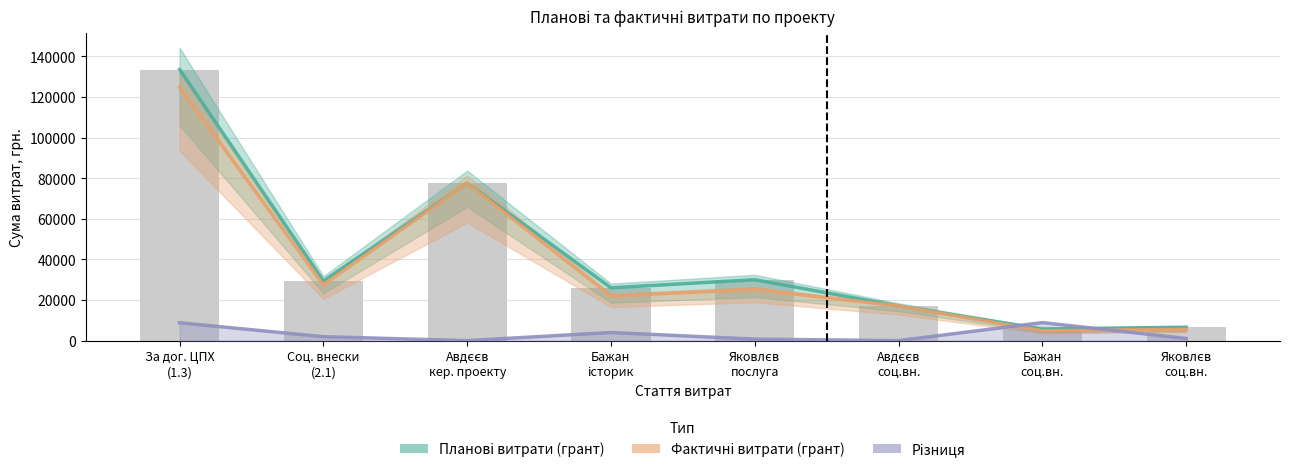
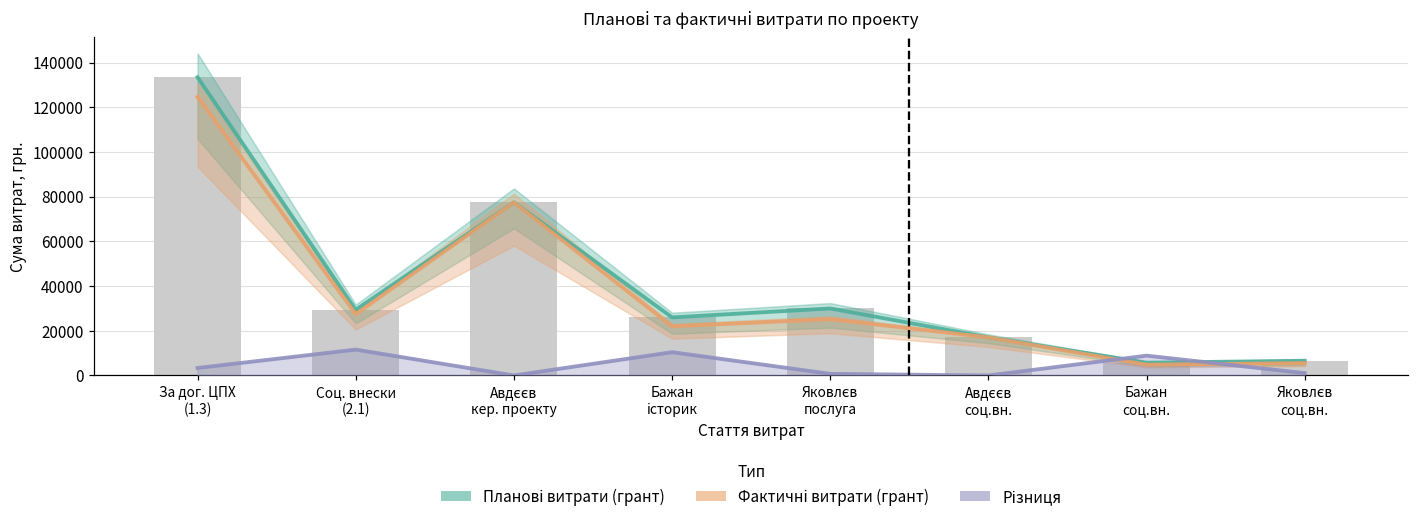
Різниця, За дог. ЦПХ (1.3): 9000 -> 3000
Різниця, Соц. внески (2.1): 2000 -> 12000
Різниця, Бажан історик: 4000 -> 10000
